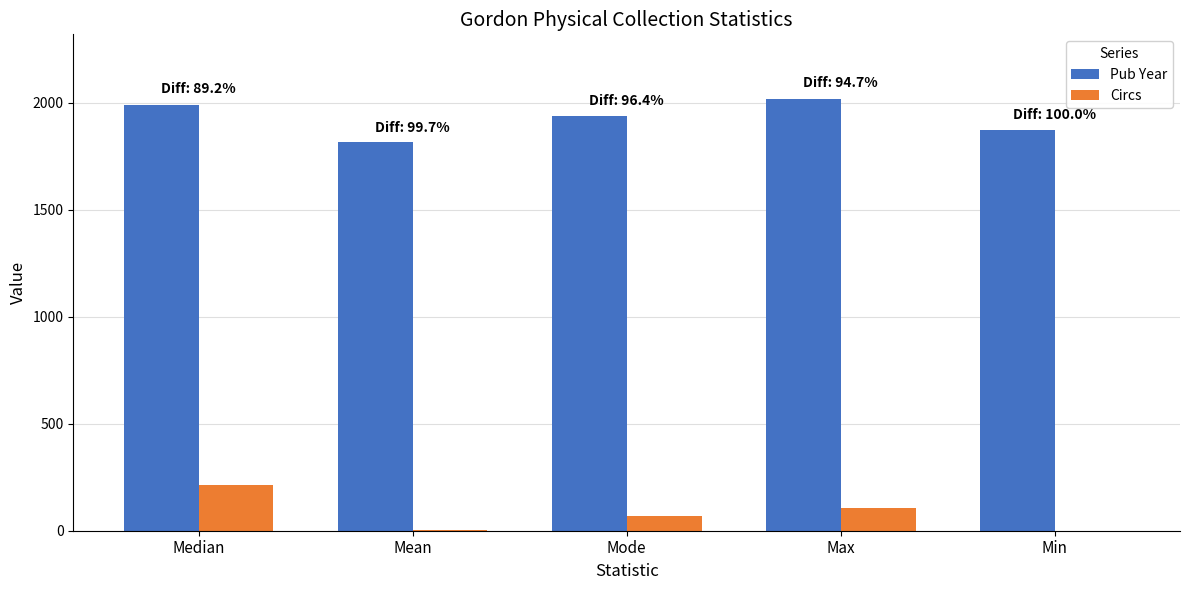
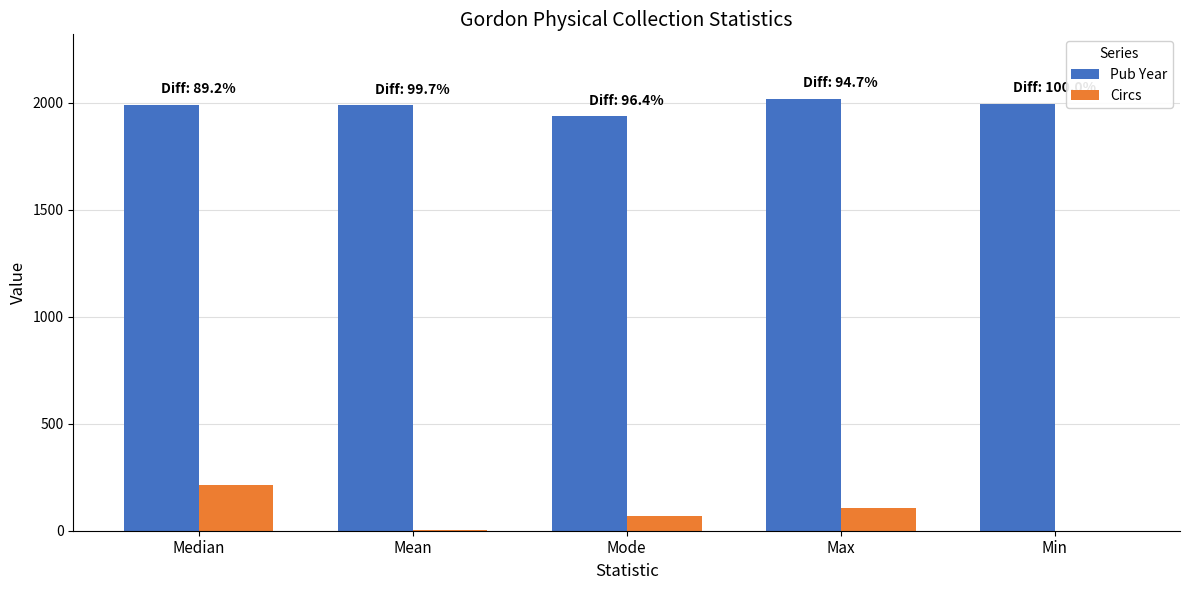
Pub Year, Mean: 1820 -> 1990
Pub Year, Min: 1870 -> 2000
